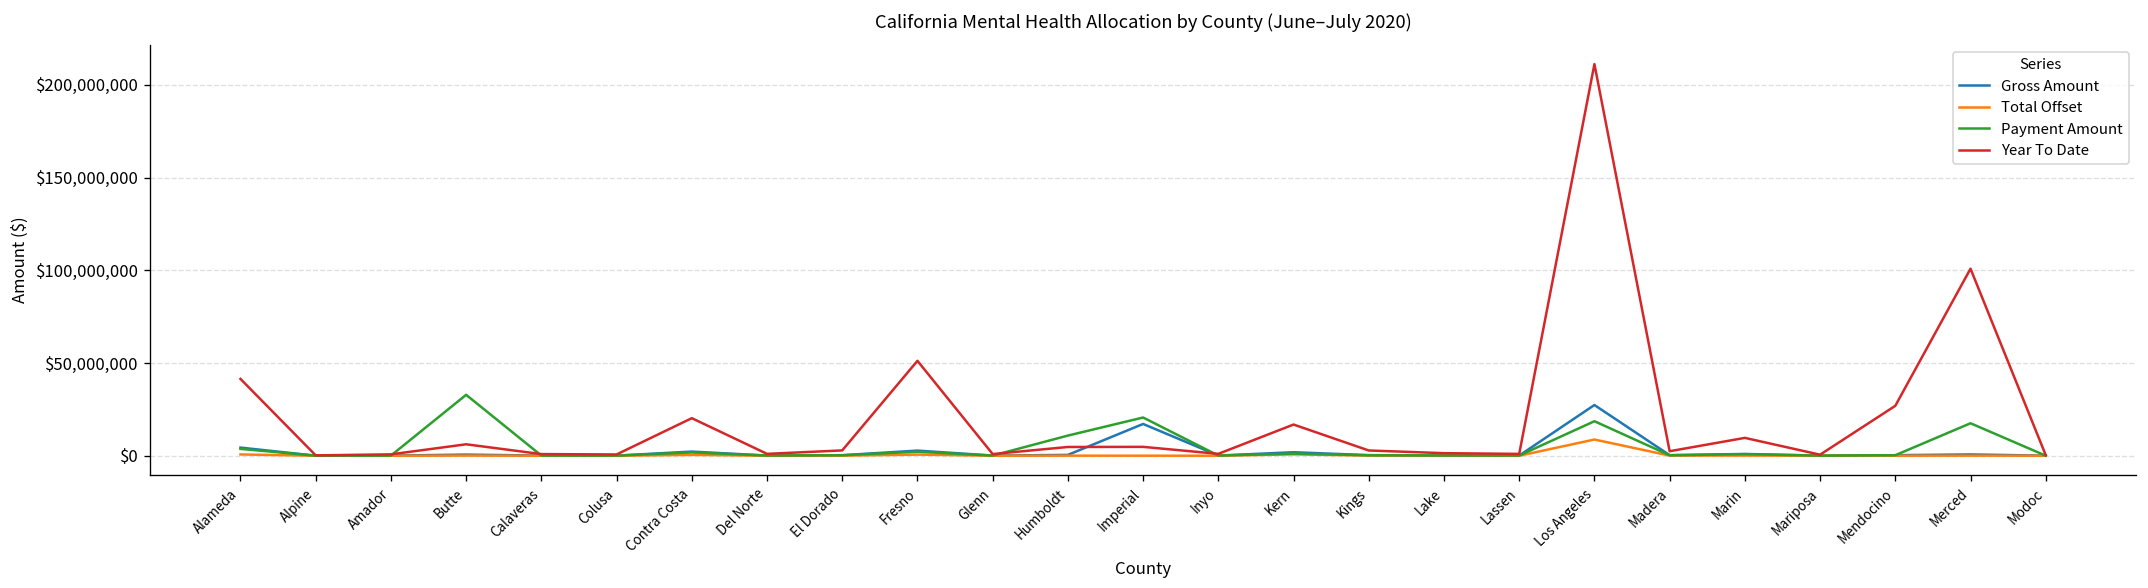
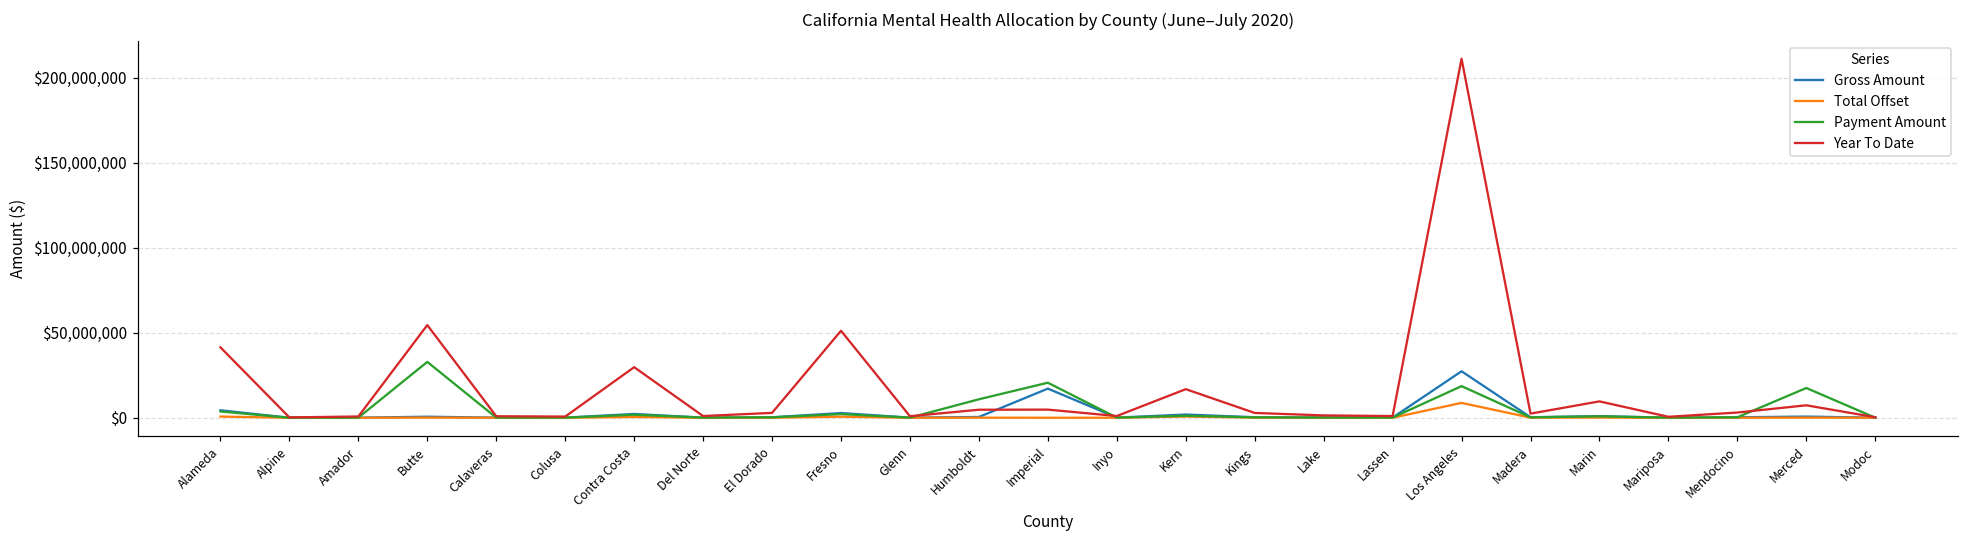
Year To Date, Butte: $6,000,000 -> $55,000,000
Year To Date, Contra Costa: $20,000,000 -> $30,000,000
Year To Date, Mendocino: $27,000,000 -> $3,000,000
Year To Date, Merced: $101,000,000 -> $7,000,000
